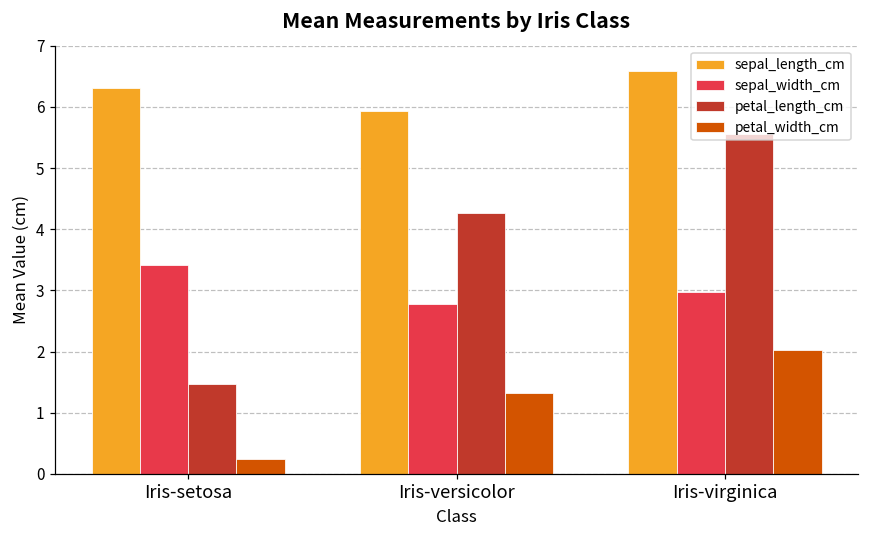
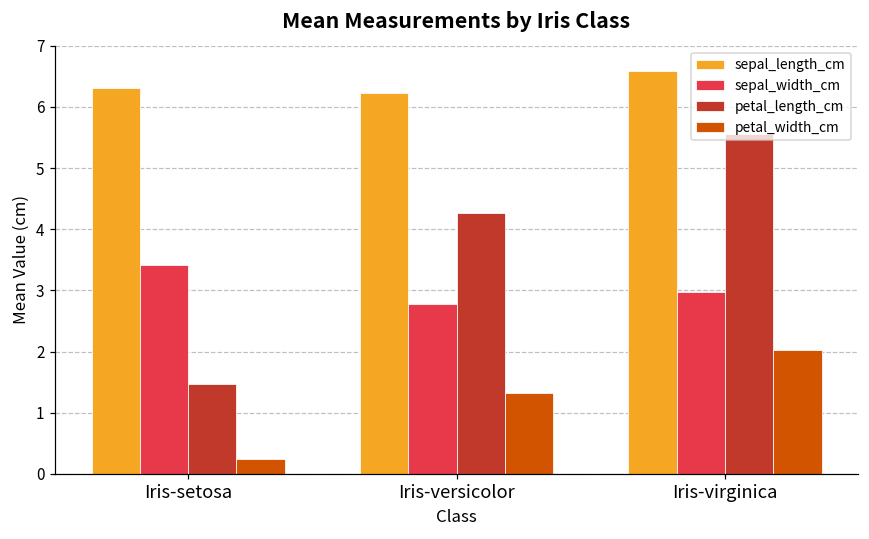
sepal_length_cm, Iris-versicolor: 5.9 -> 6.2
